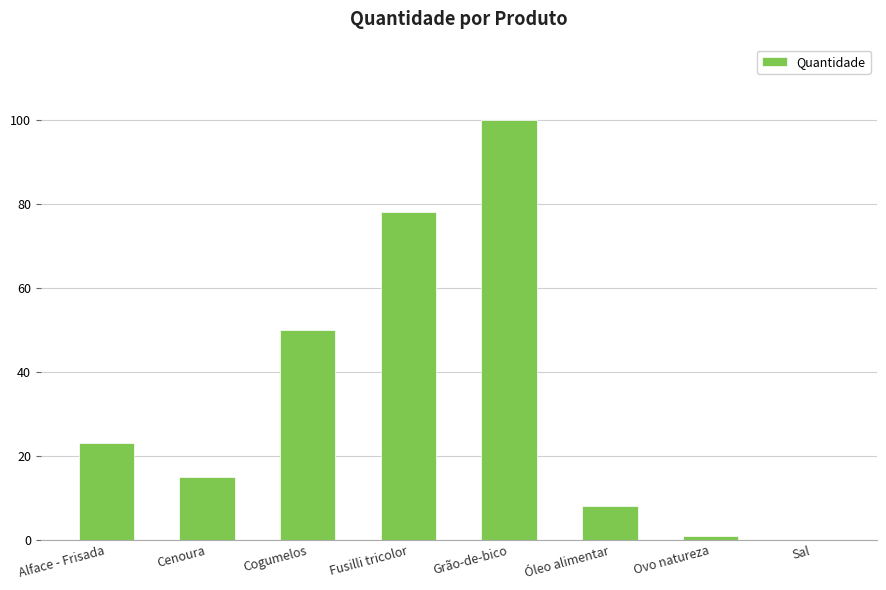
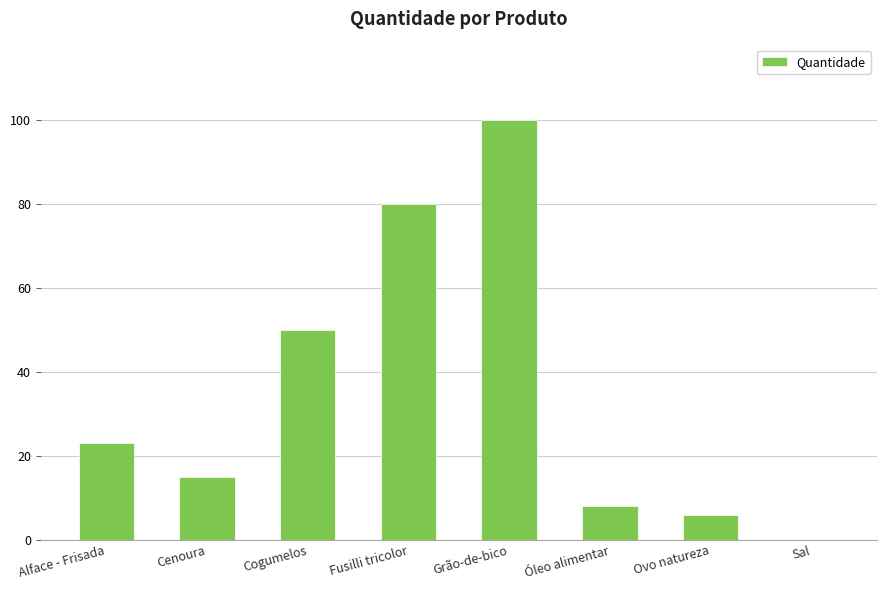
Fusilli tricolor: 78 -> 80
Ovo natureza: 1 -> 6
